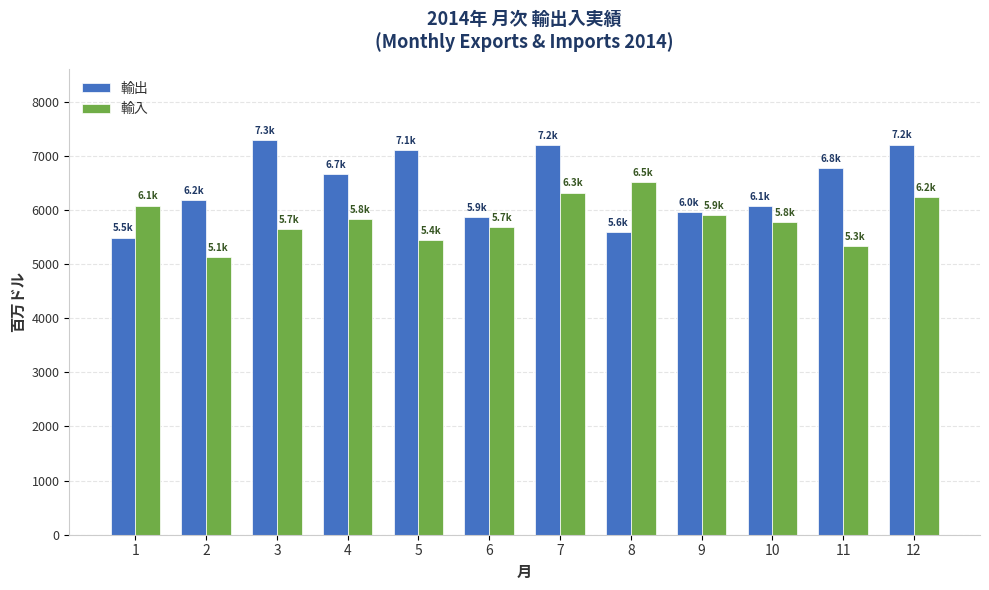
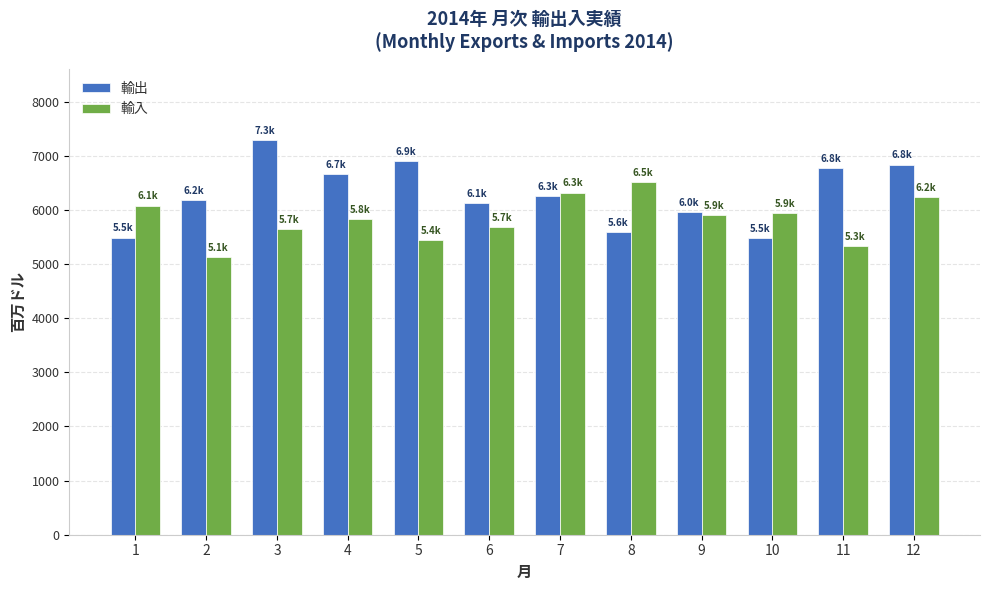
輸出, 5: 7.1k -> 6.9k
輸出, 6: 5.9k -> 6.1k
輸出, 7: 7.2k -> 6.3k
輸出, 10: 6.1k -> 5.5k
輸入, 10: 5.8k -> 5.9k
輸出, 12: 7.2k -> 6.8k
